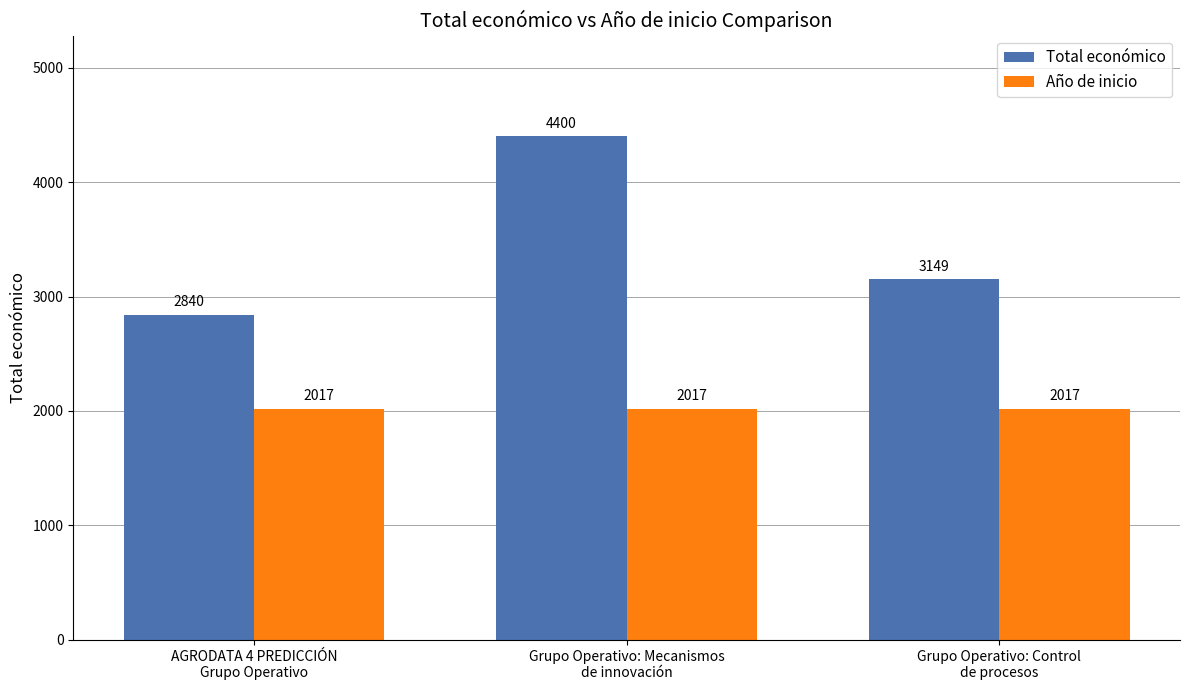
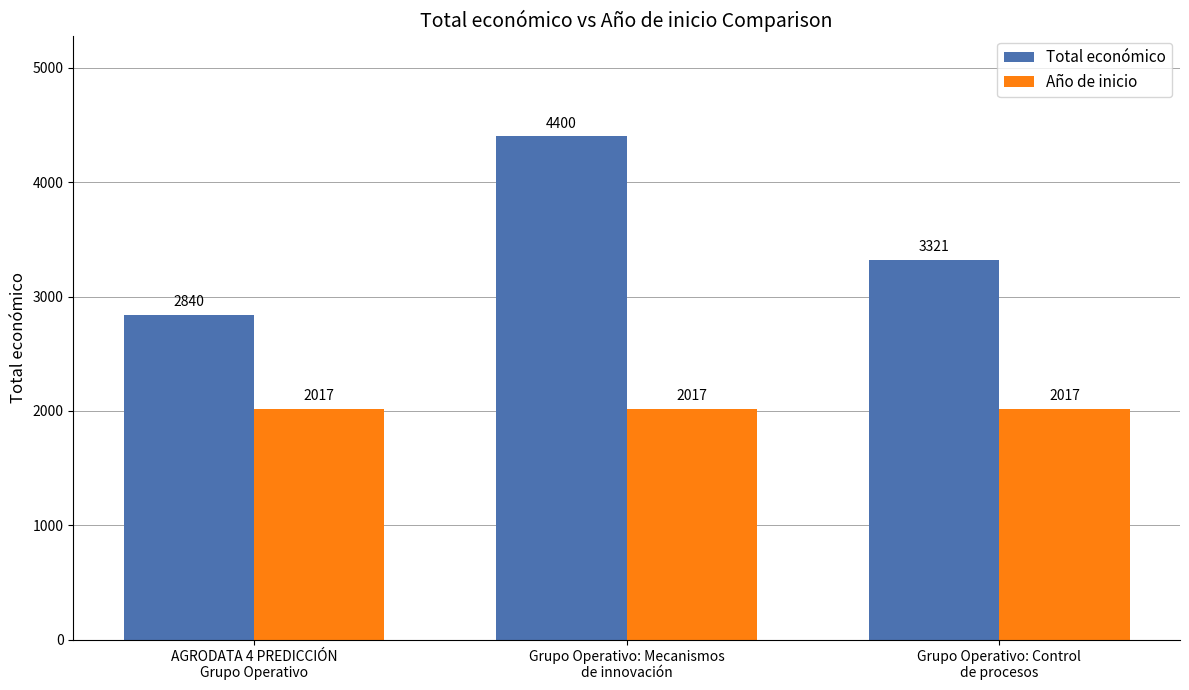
Total económico, Grupo Operativo: Control de procesos: 3149 -> 3321
